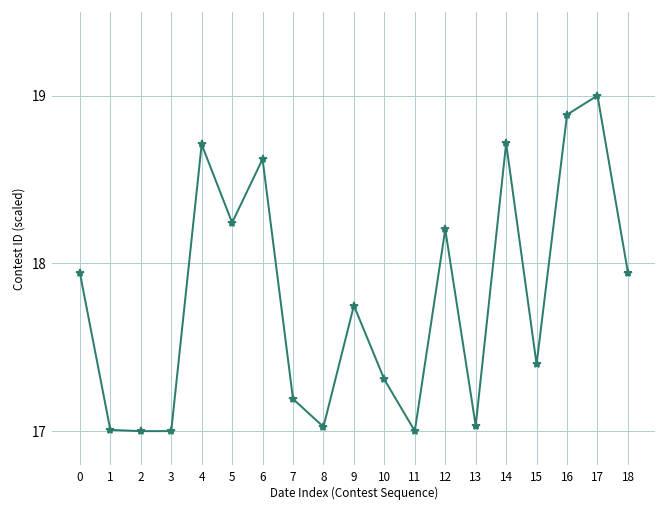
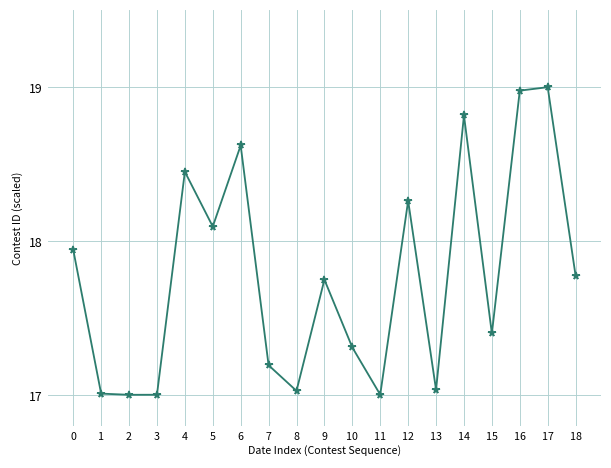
4: 18.71 -> 18.45
5: 18.24 -> 18.09
12: 18.20 -> 18.26
14: 18.72 -> 18.82
16: 18.89 -> 18.98
18: 17.95 -> 17.77
